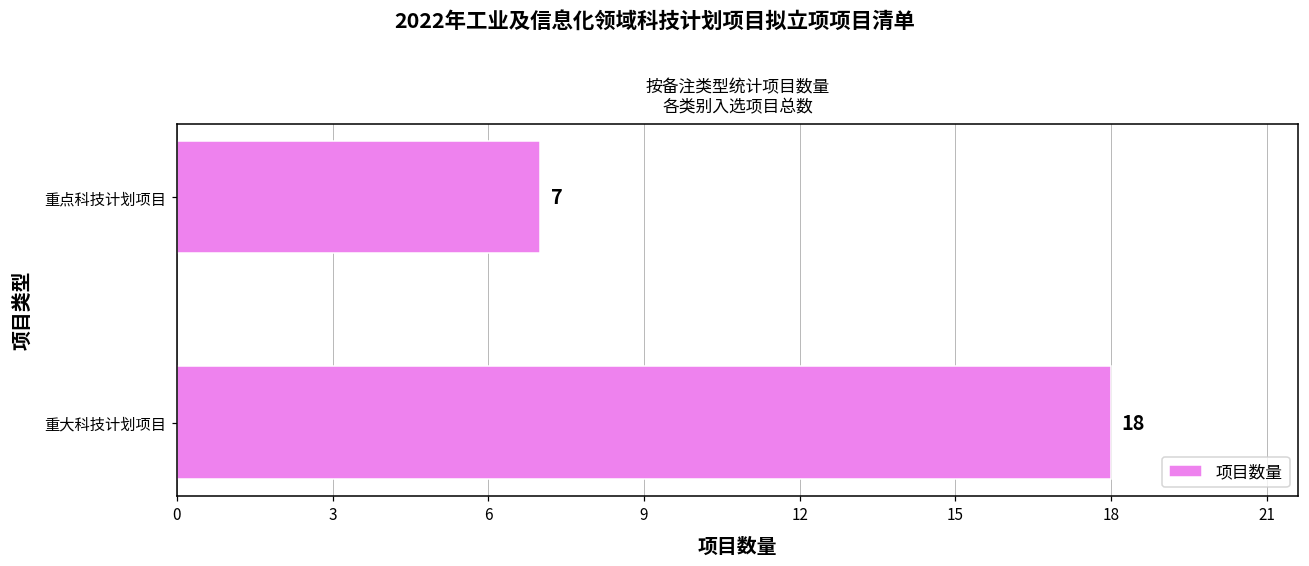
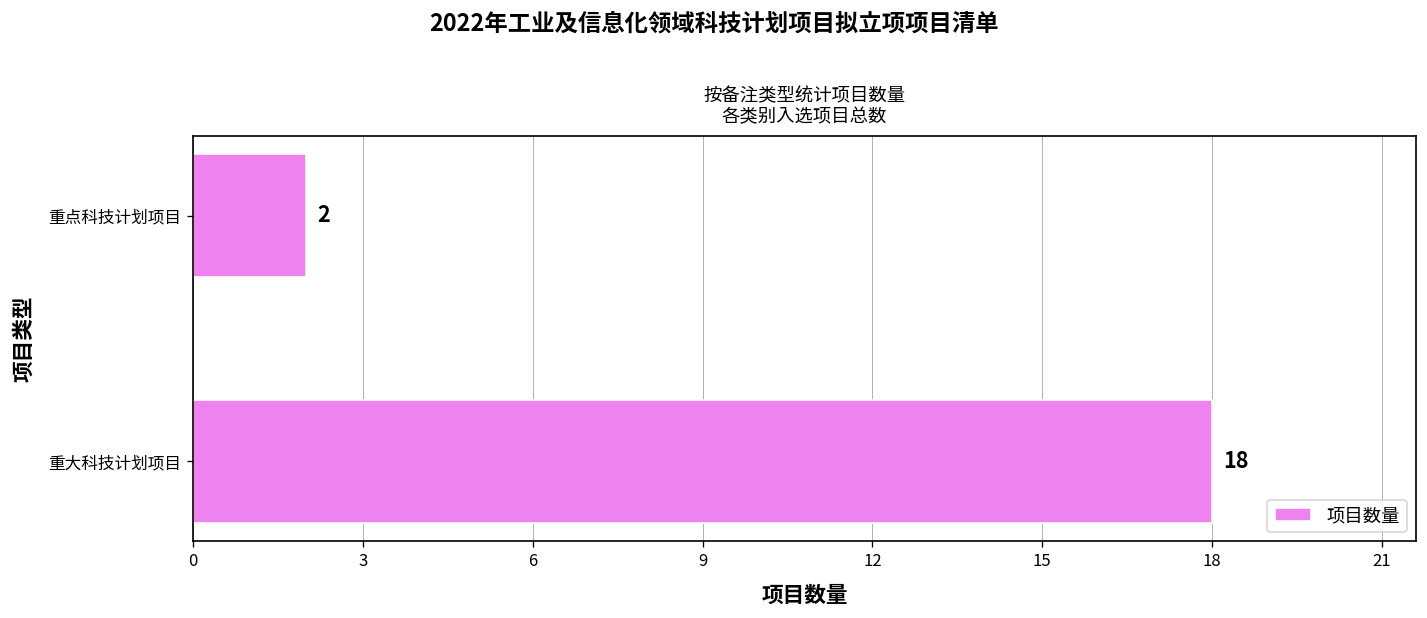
重点科技计划项目: 7 -> 2
